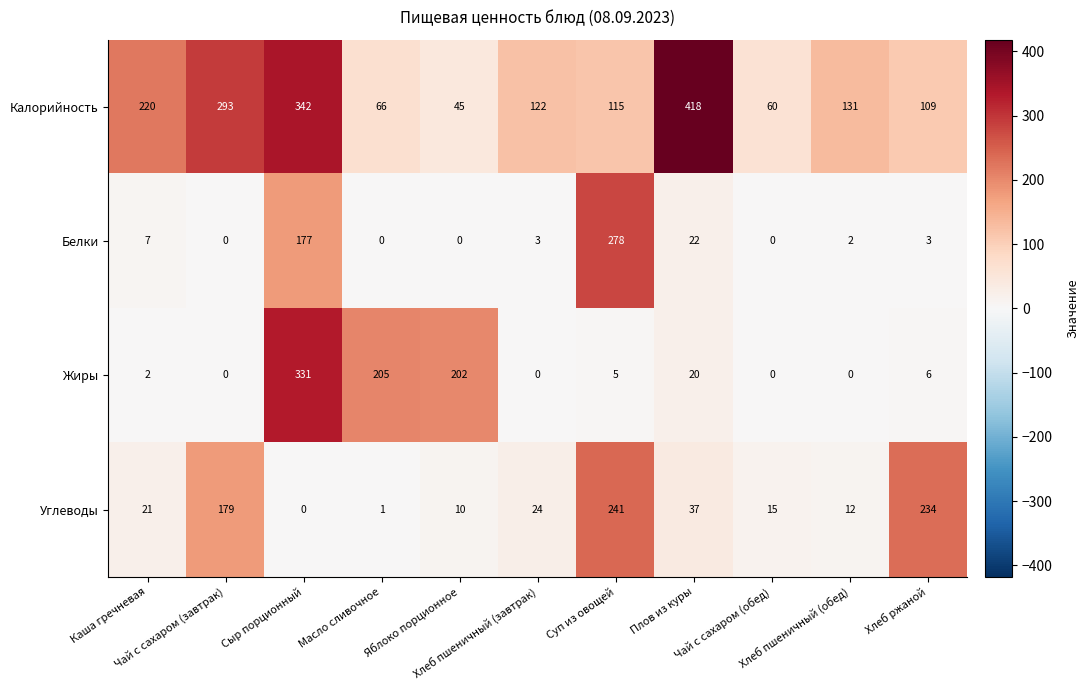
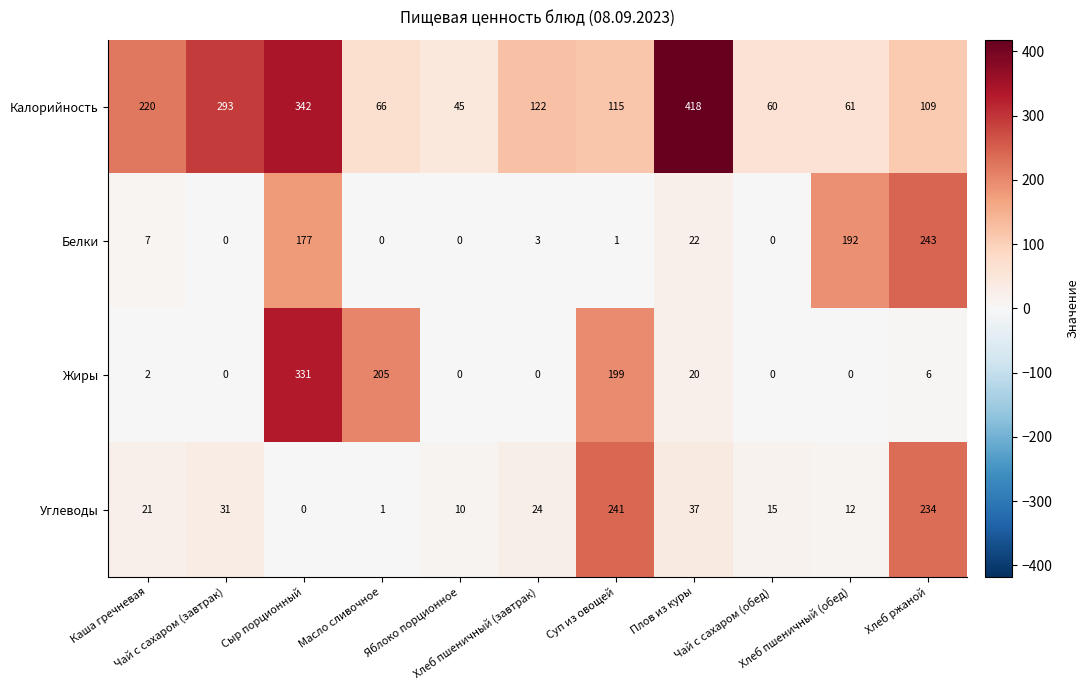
Калорийность, Хлеб пшеничный (обед): 131 -> 61
Белки, Суп из овощей: 278 -> 1
Белки, Хлеб пшеничный (обед): 2 -> 192
Белки, Хлеб ржаной: 3 -> 243
Жиры, Яблоко порционное: 202 -> 0
Жиры, Суп из овощей: 5 -> 199
Углеводы, Чай с сахаром (завтрак): 179 -> 31
